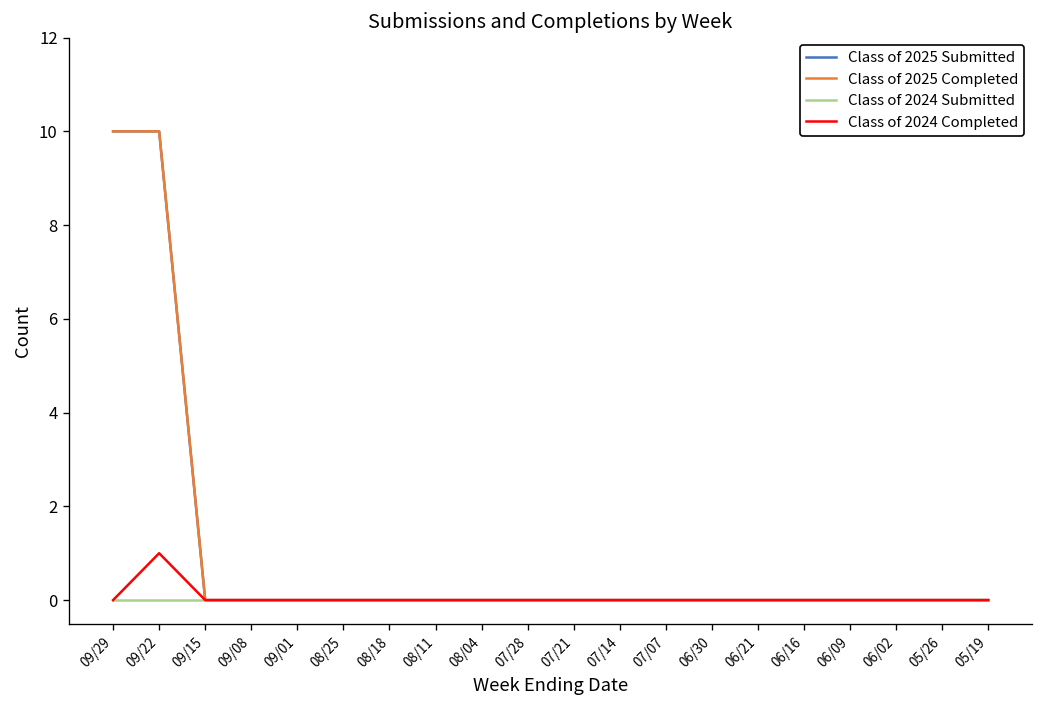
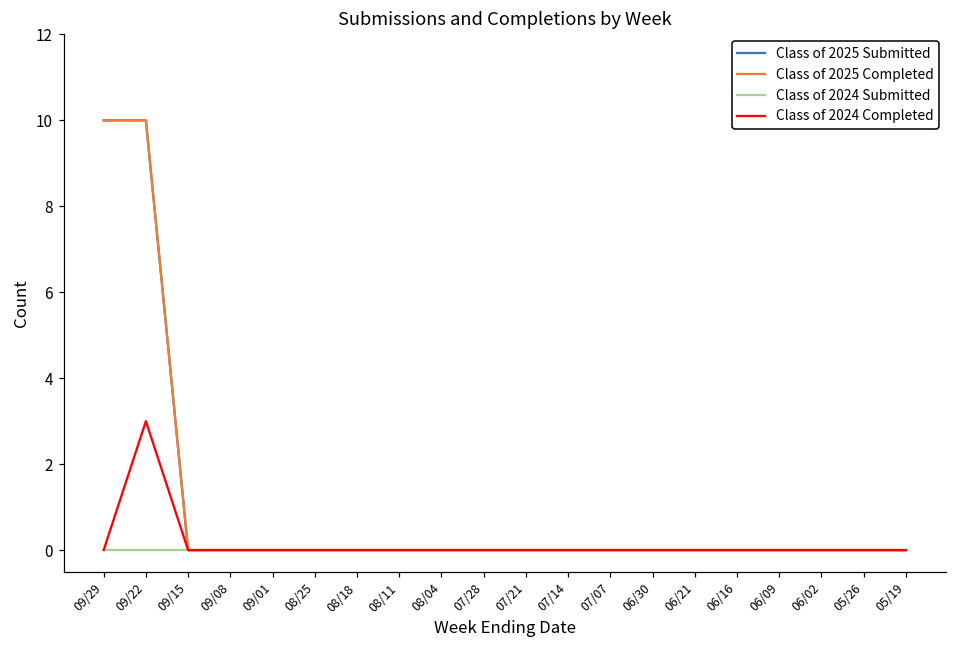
Class of 2024 Completed, 09/22: 1 -> 3
